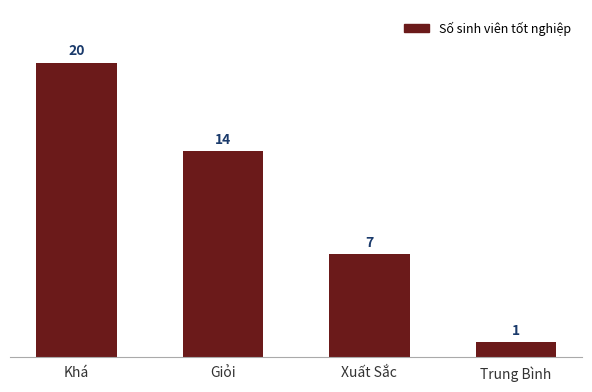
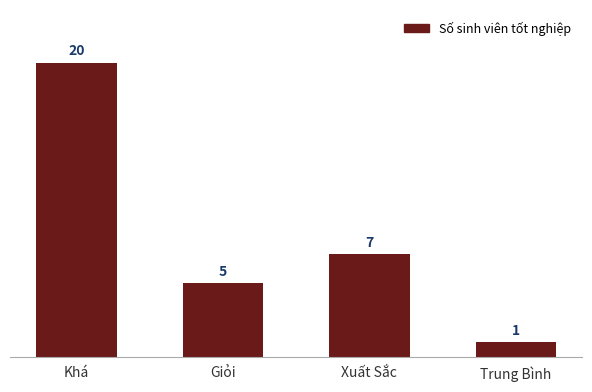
Giỏi: 14 -> 5
